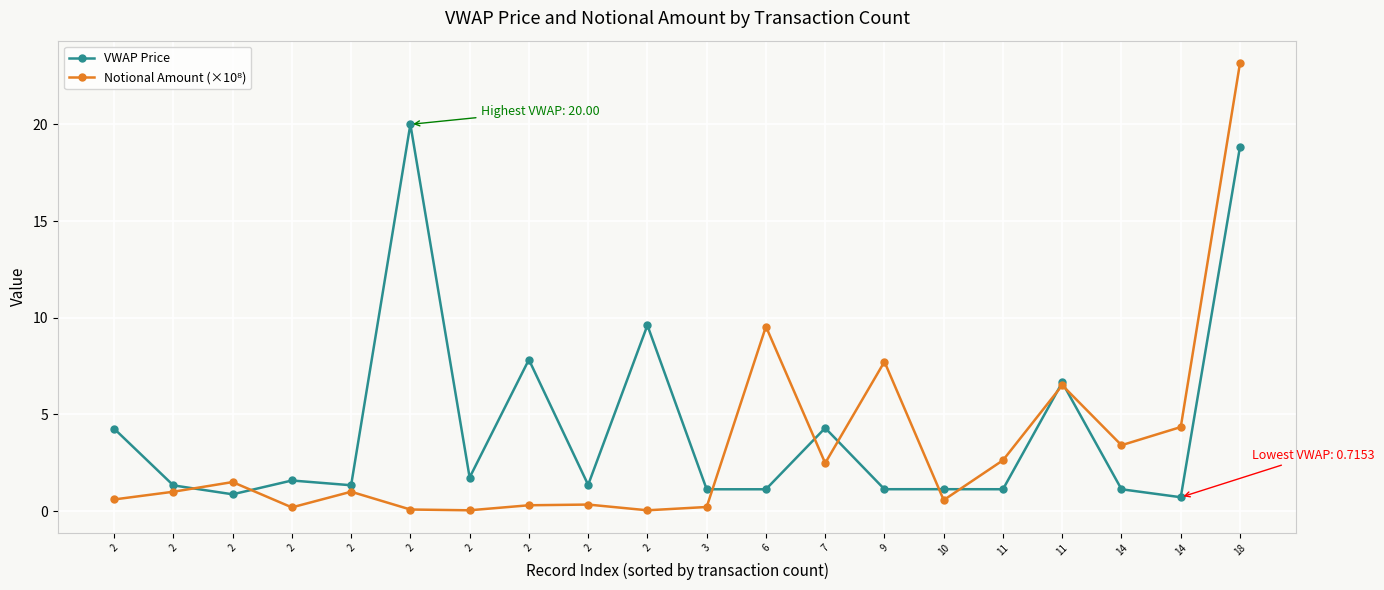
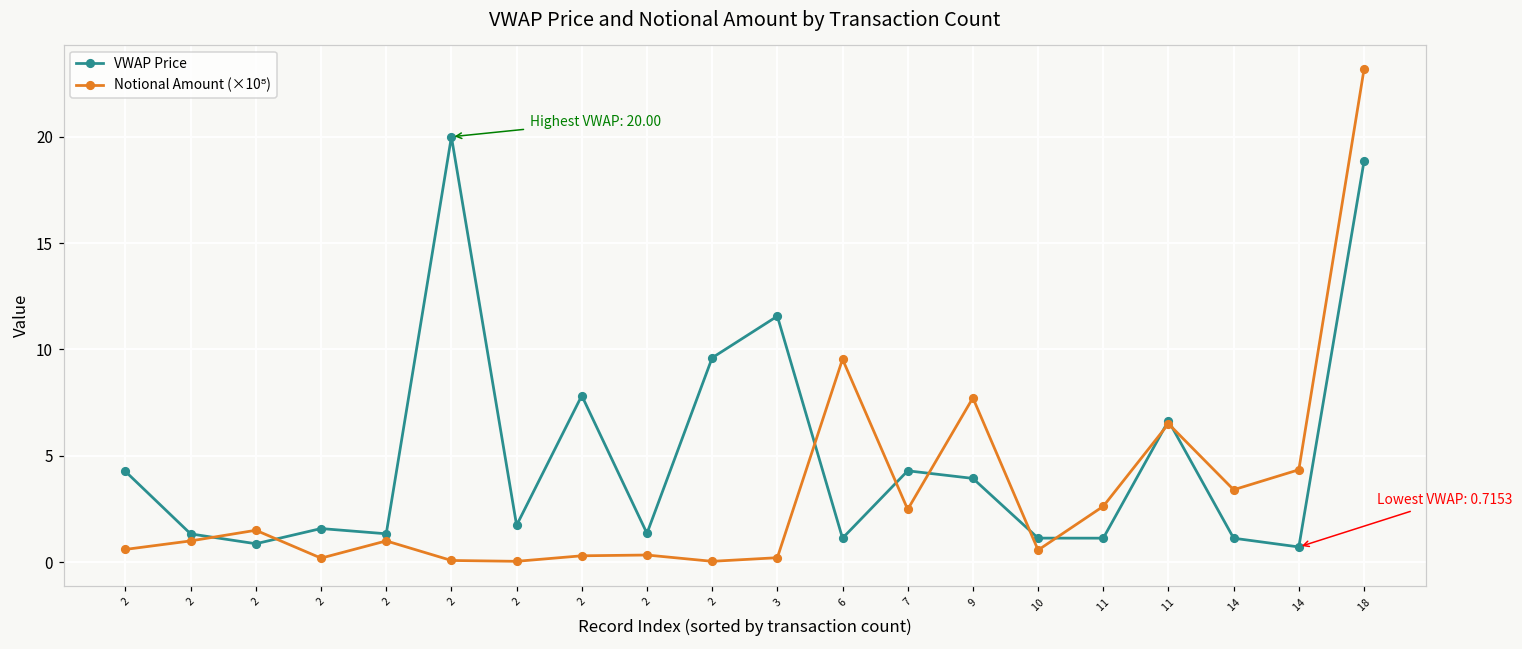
VWAP Price, 3: 1.1 -> 11.6
VWAP Price, 9: 1.1 -> 3.9
